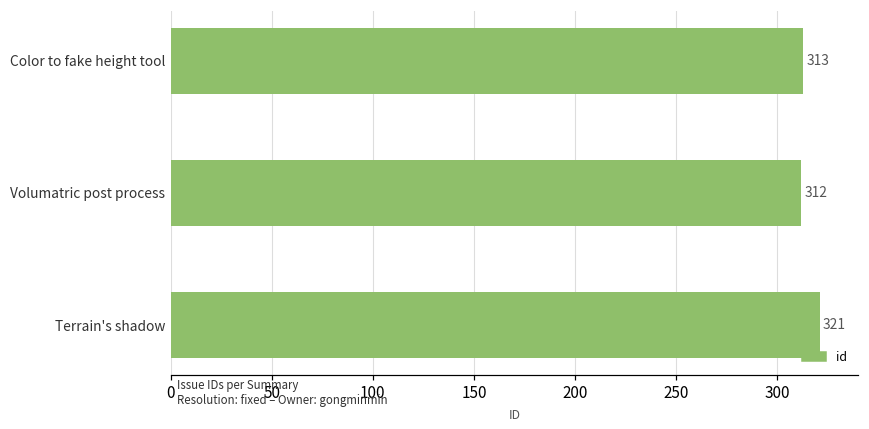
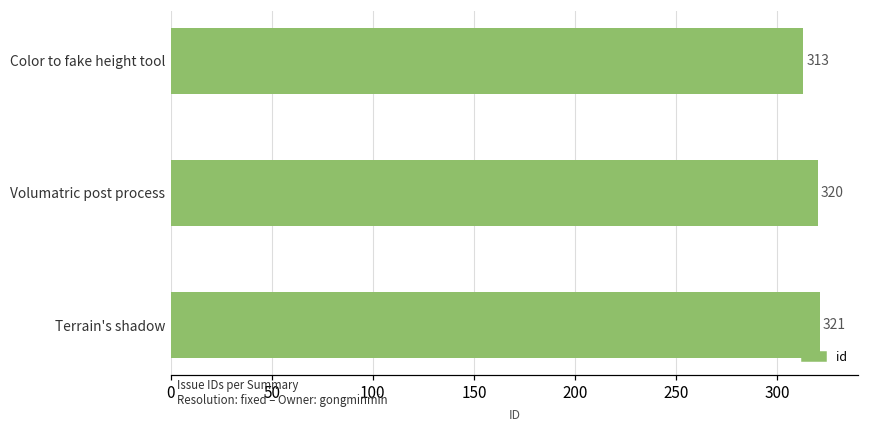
Volumatric post process: 312 -> 320
